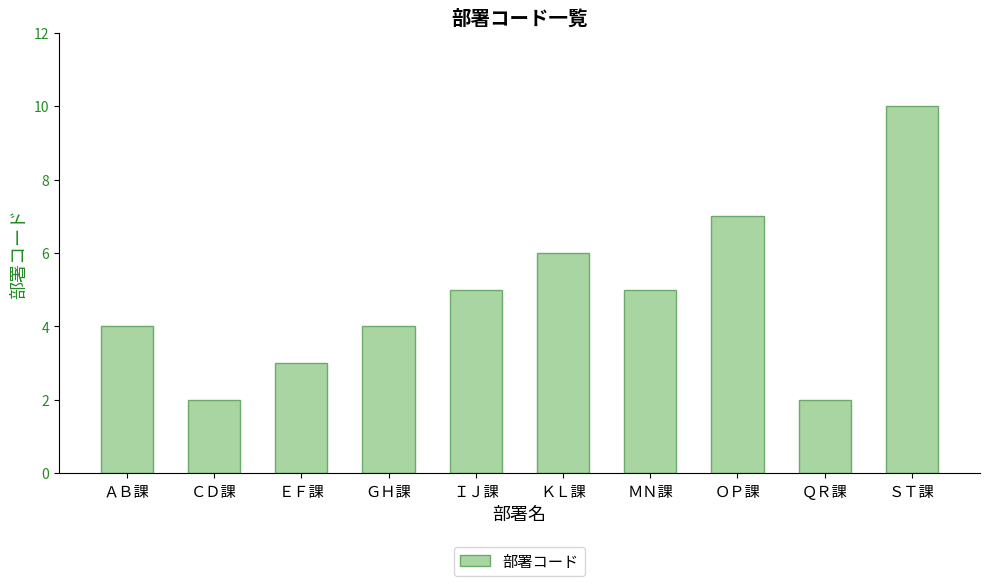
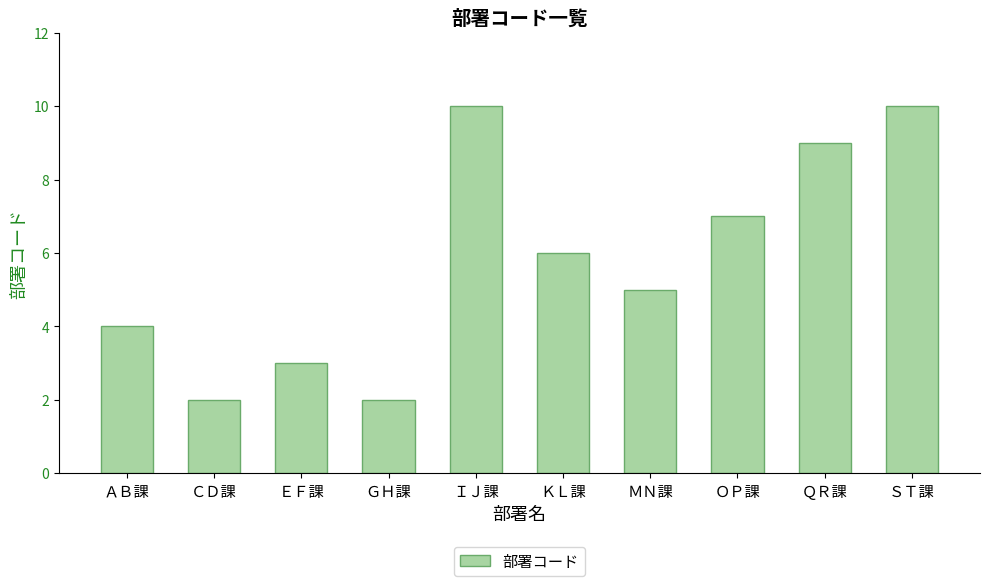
ＧＨ課: 4 -> 2
ＩＪ課: 5 -> 10
ＱＲ課: 2 -> 9
